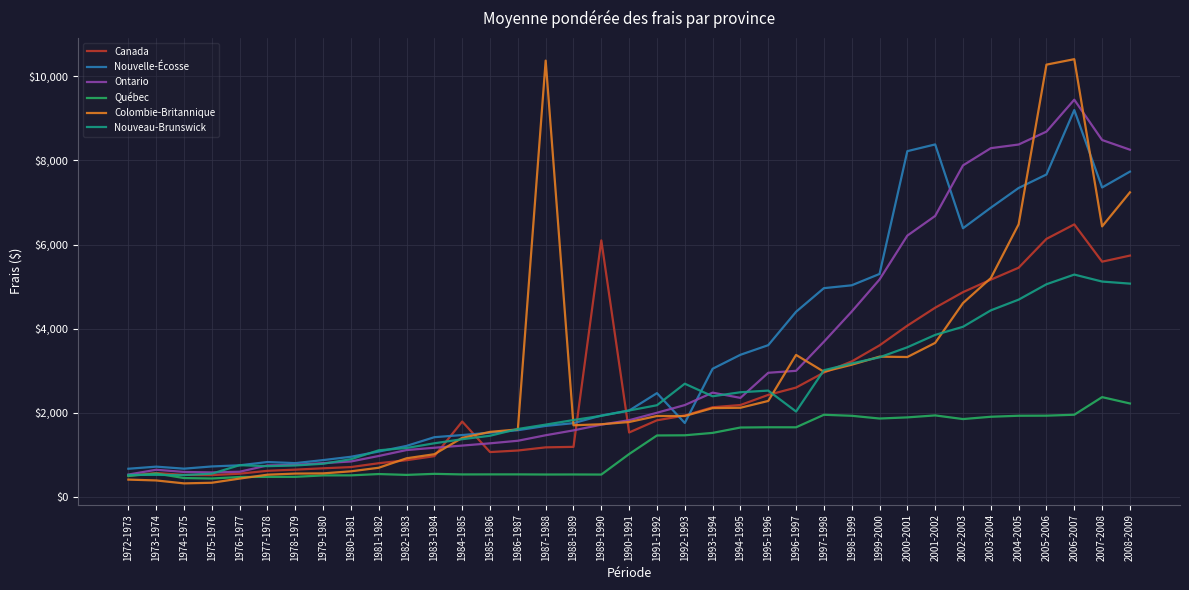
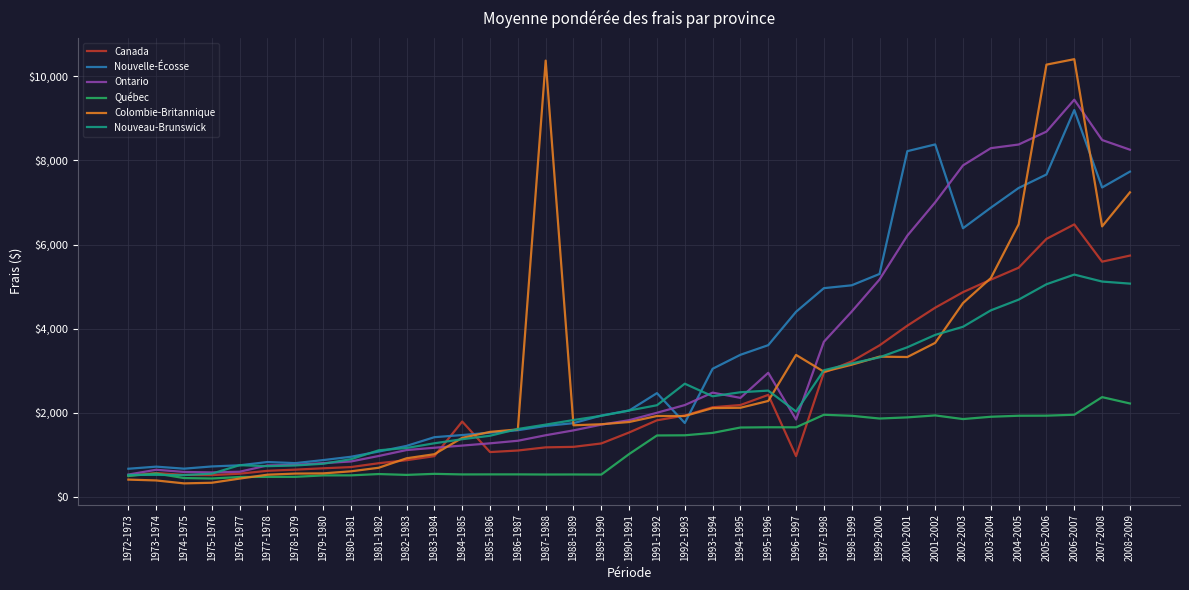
Canada, 1989-1990: $6,100 -> $1,300
Canada, 1996-1997: $2,600 -> $1,000
Ontario, 1996-1997: $3,000 -> $1,800
Ontario, 2001-2002: $6,700 -> $7,000
